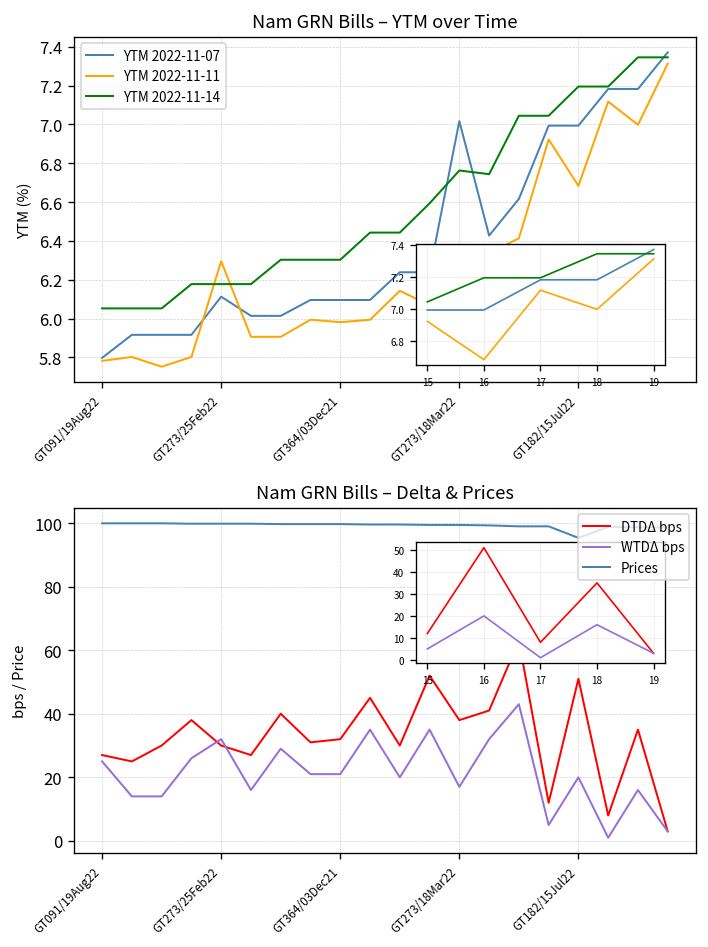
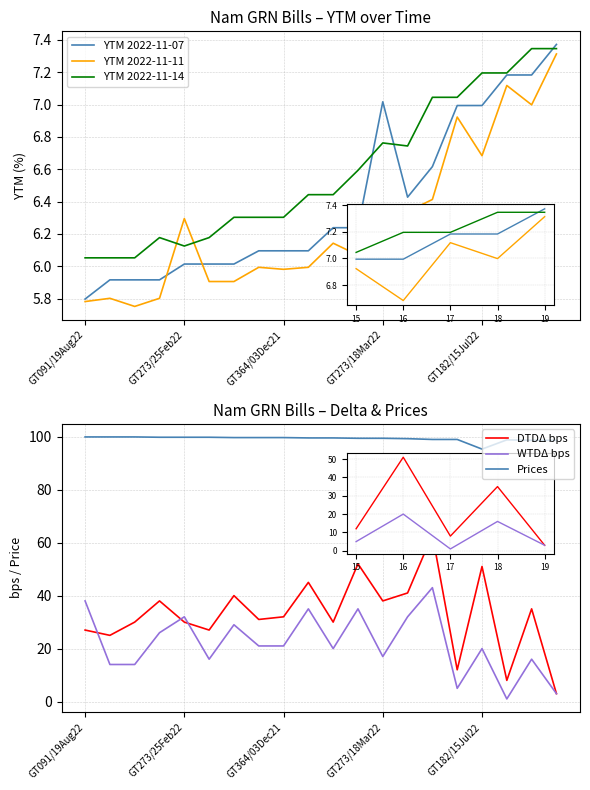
Nam GRN Bills – YTM over Time, YTM 2022-11-07, GT273/25Feb22: 6.11 -> 6.01
Nam GRN Bills – YTM over Time, YTM 2022-11-14, GT273/25Feb22: 6.18 -> 6.13
Nam GRN Bills – Delta & Prices, WTDΔ bps, GT091/19Aug22: 25 -> 38
